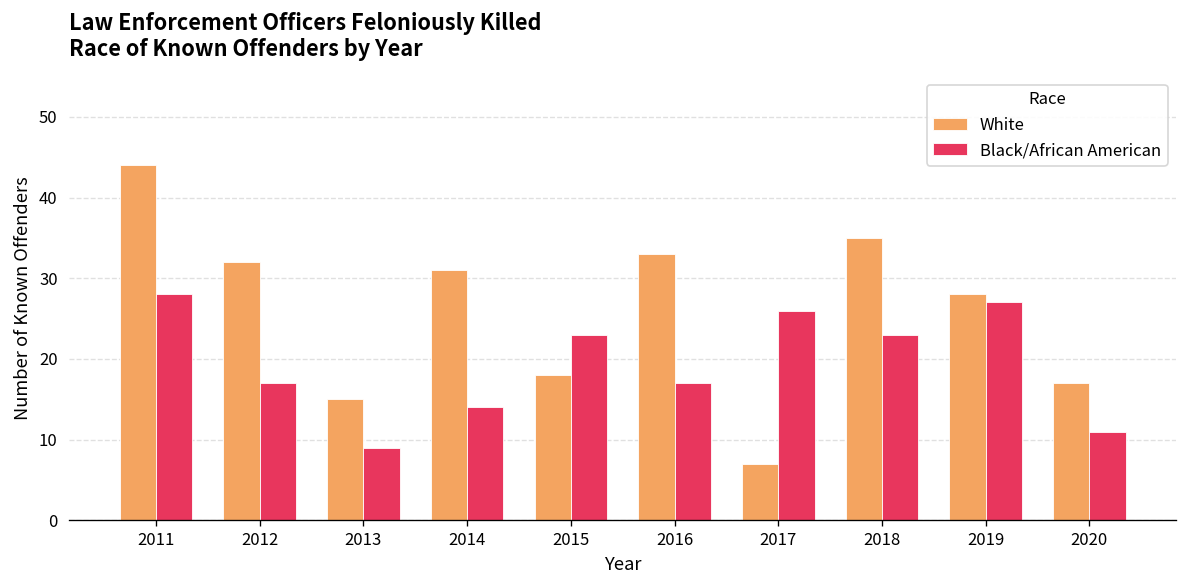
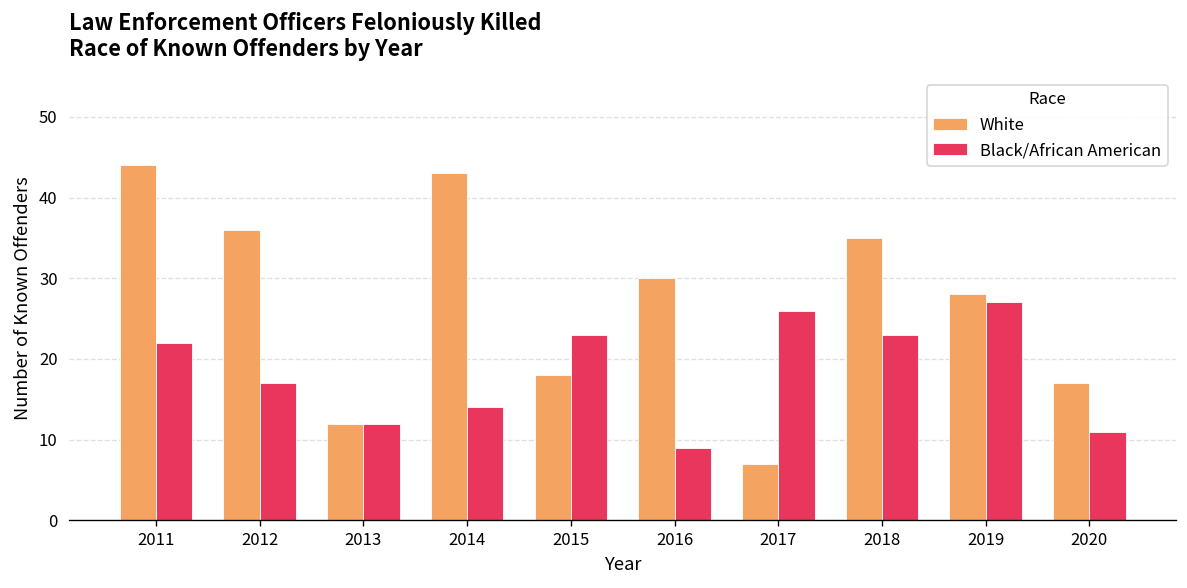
Black/African American, 2011: 28 -> 22
White, 2012: 32 -> 36
White, 2013: 15 -> 12
Black/African American, 2013: 9 -> 12
White, 2014: 31 -> 43
White, 2016: 33 -> 30
Black/African American, 2016: 17 -> 9
